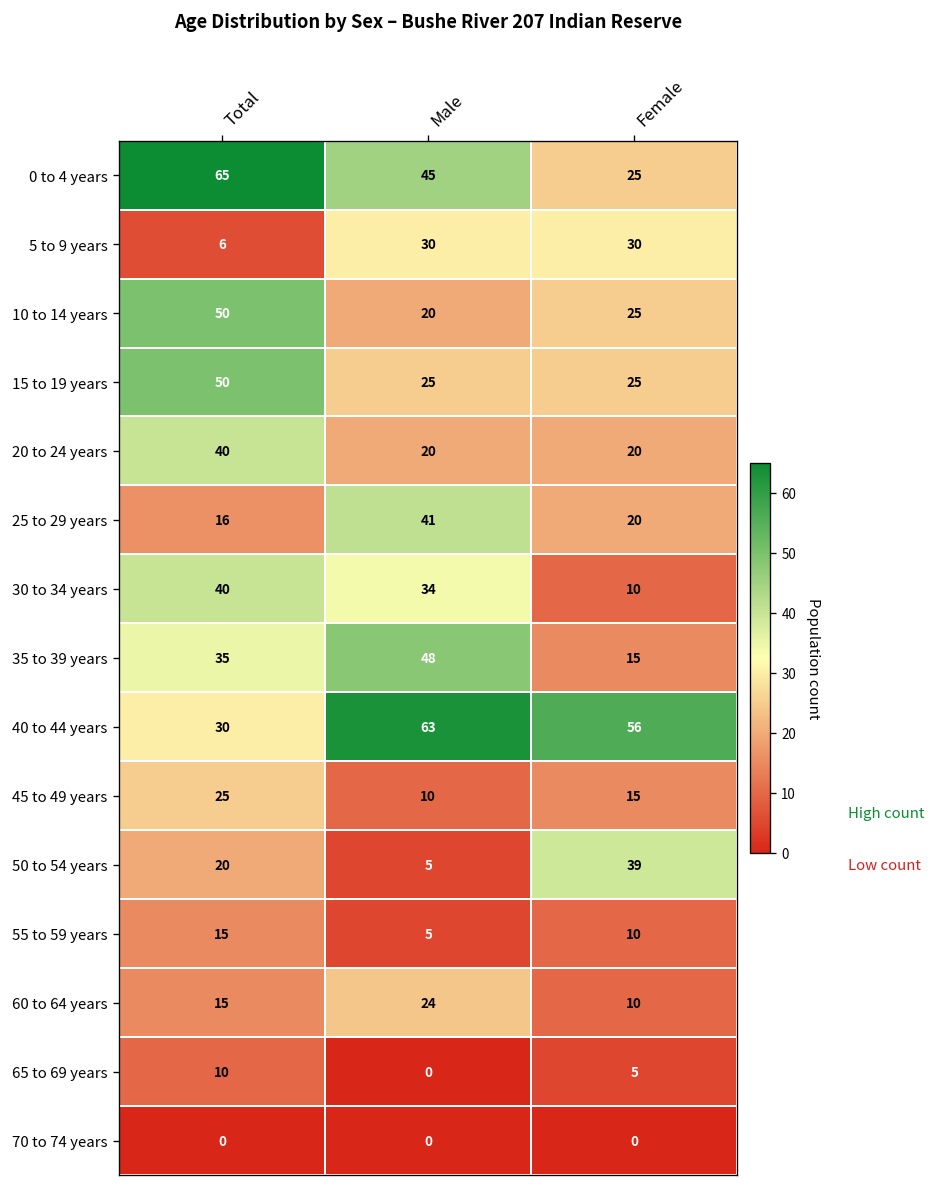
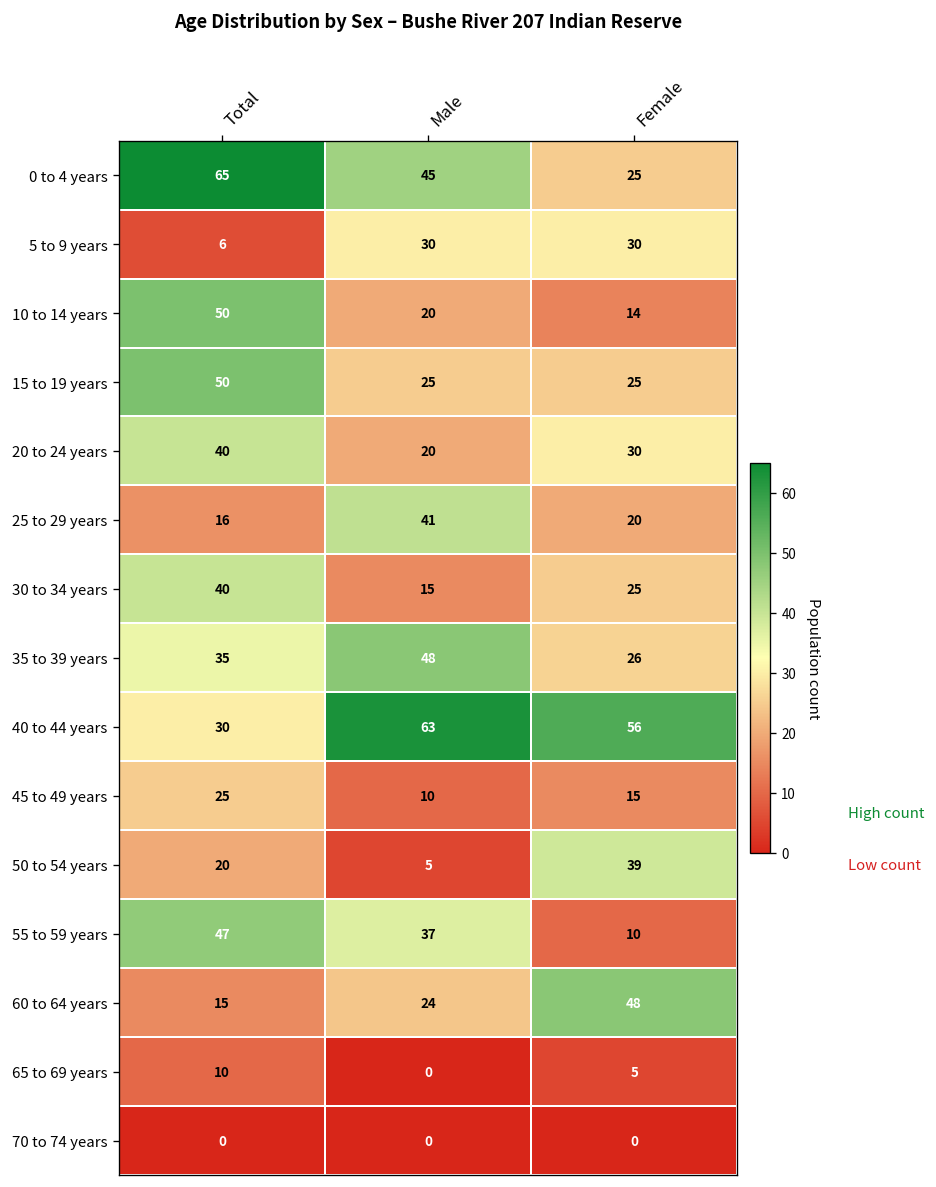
10 to 14 years, Female: 25 -> 14
20 to 24 years, Female: 20 -> 30
30 to 34 years, Male: 34 -> 15
30 to 34 years, Female: 10 -> 25
35 to 39 years, Female: 15 -> 26
55 to 59 years, Total: 15 -> 47
55 to 59 years, Male: 5 -> 37
60 to 64 years, Female: 10 -> 48
